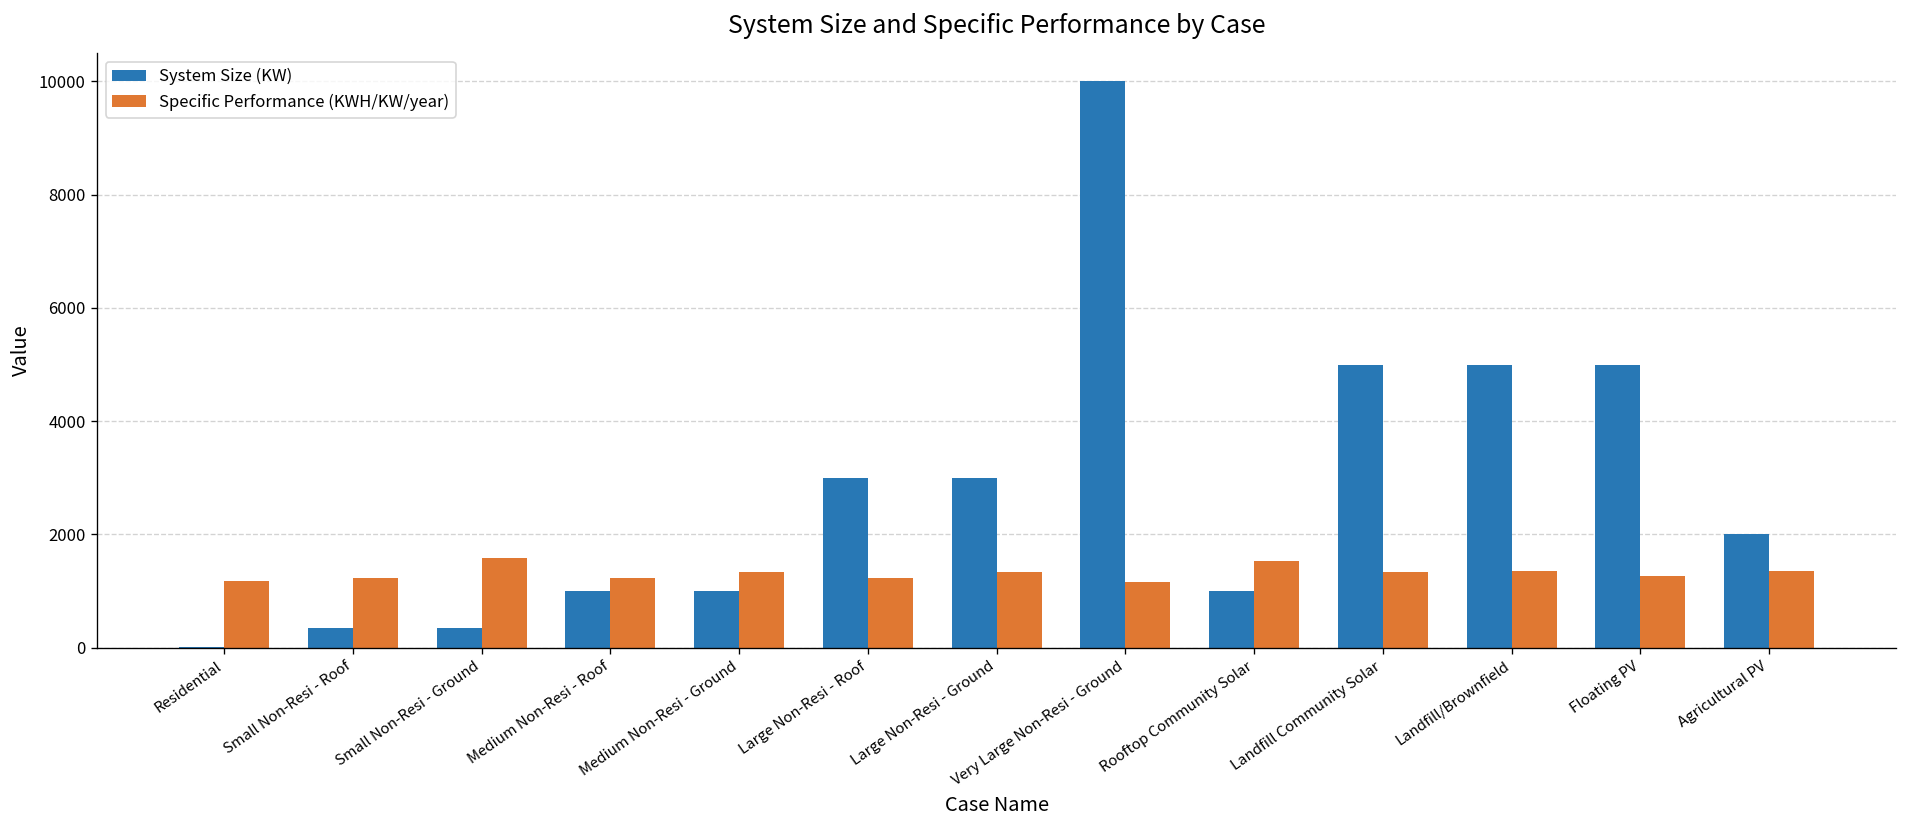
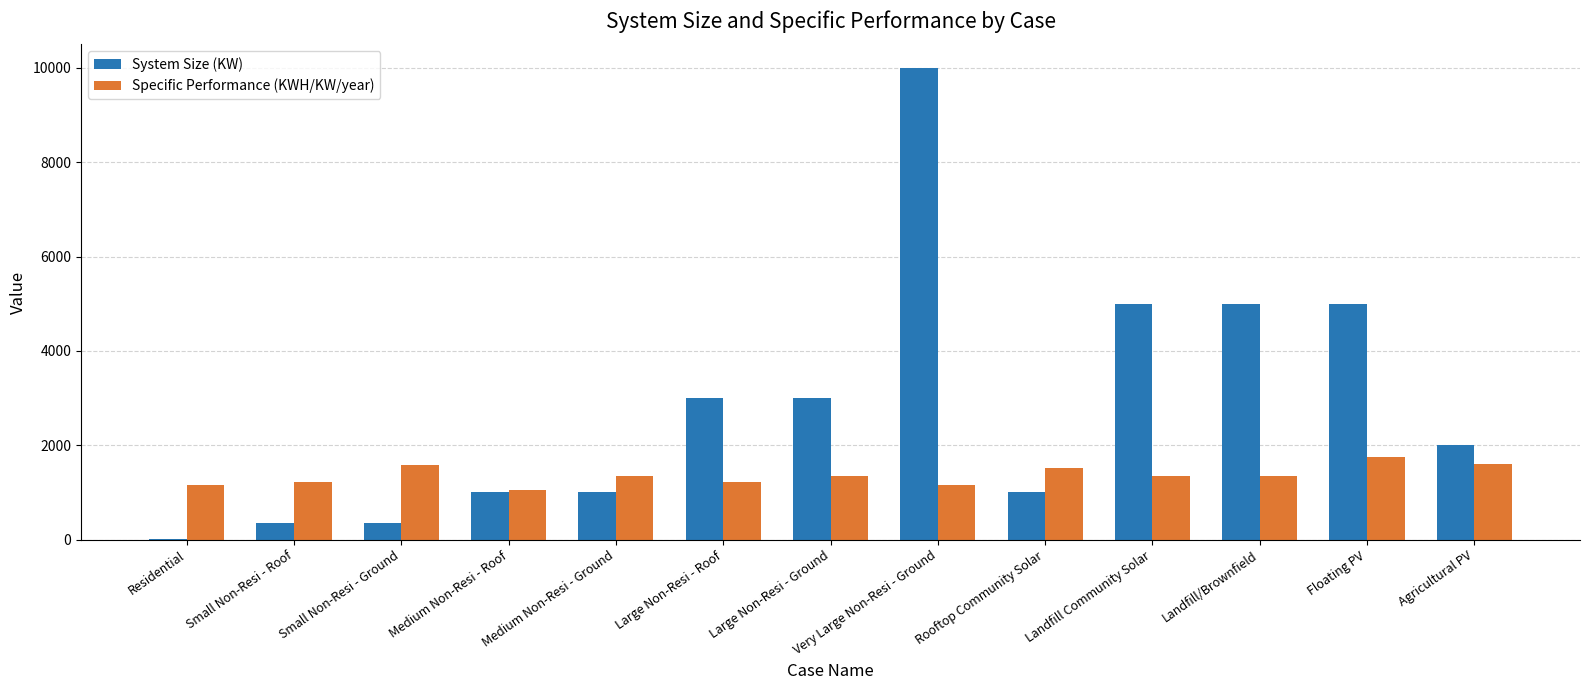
Specific Performance (KWH/KW/year), Medium Non-Resi - Roof: 1200 -> 1100
Specific Performance (KWH/KW/year), Floating PV: 1300 -> 1700
Specific Performance (KWH/KW/year), Agricultural PV: 1300 -> 1600
